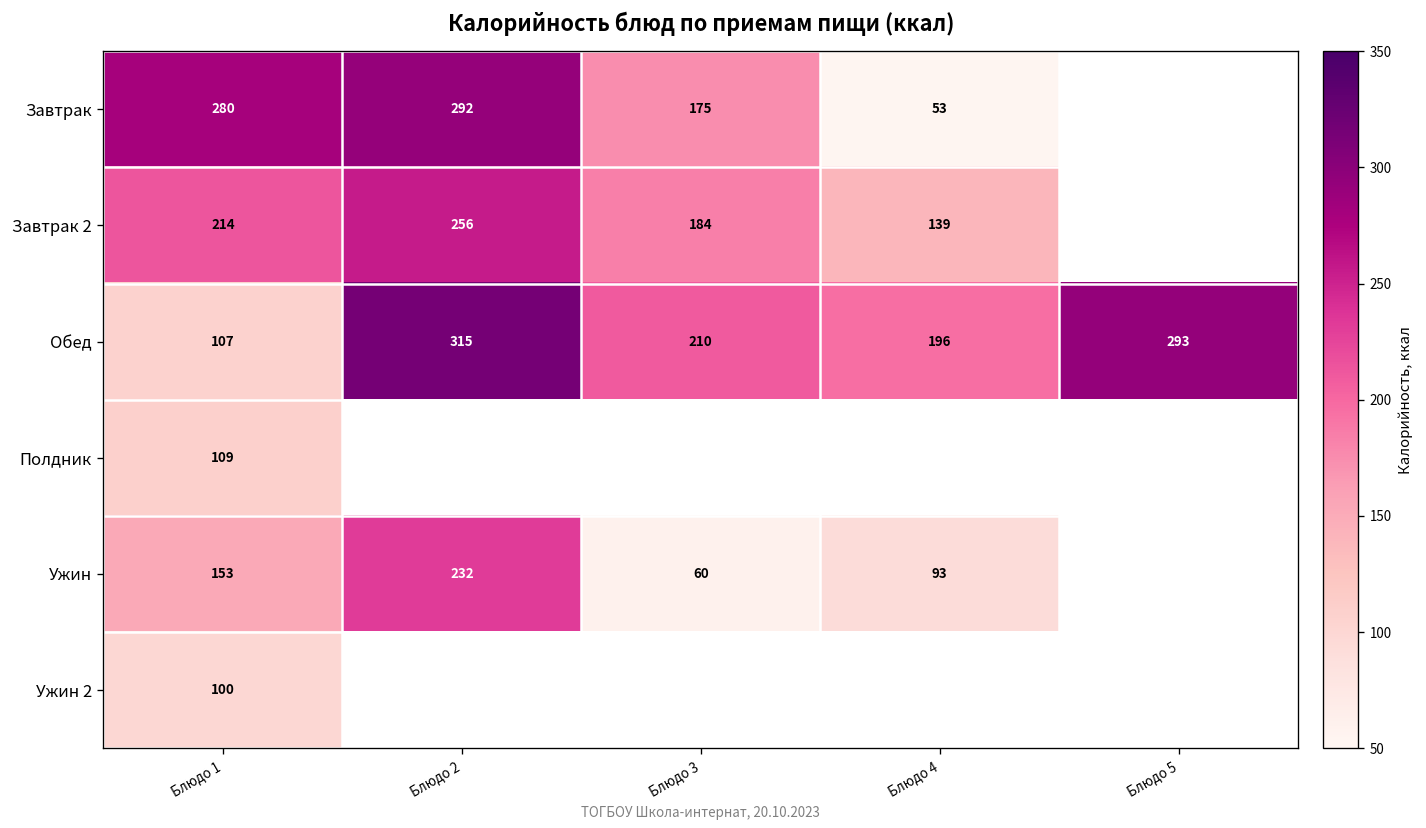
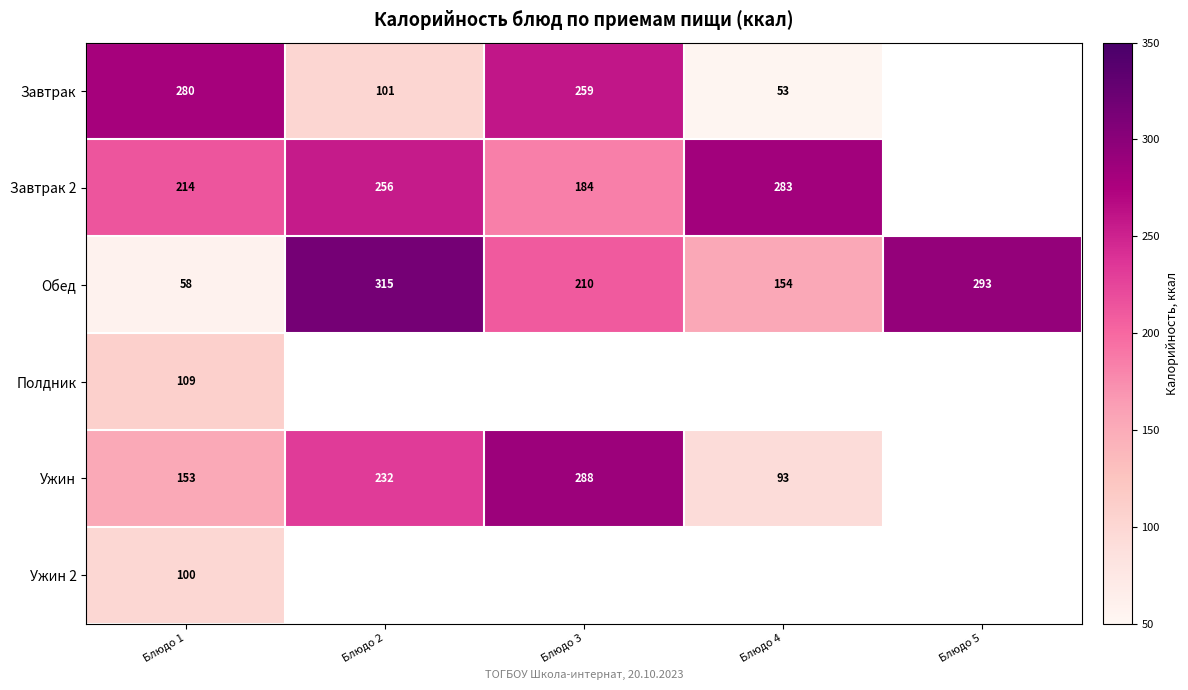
Завтрак, Блюдо 2: 292 -> 101
Завтрак, Блюдо 3: 175 -> 259
Завтрак 2, Блюдо 4: 139 -> 283
Обед, Блюдо 1: 107 -> 58
Обед, Блюдо 4: 196 -> 154
Ужин, Блюдо 3: 60 -> 288
